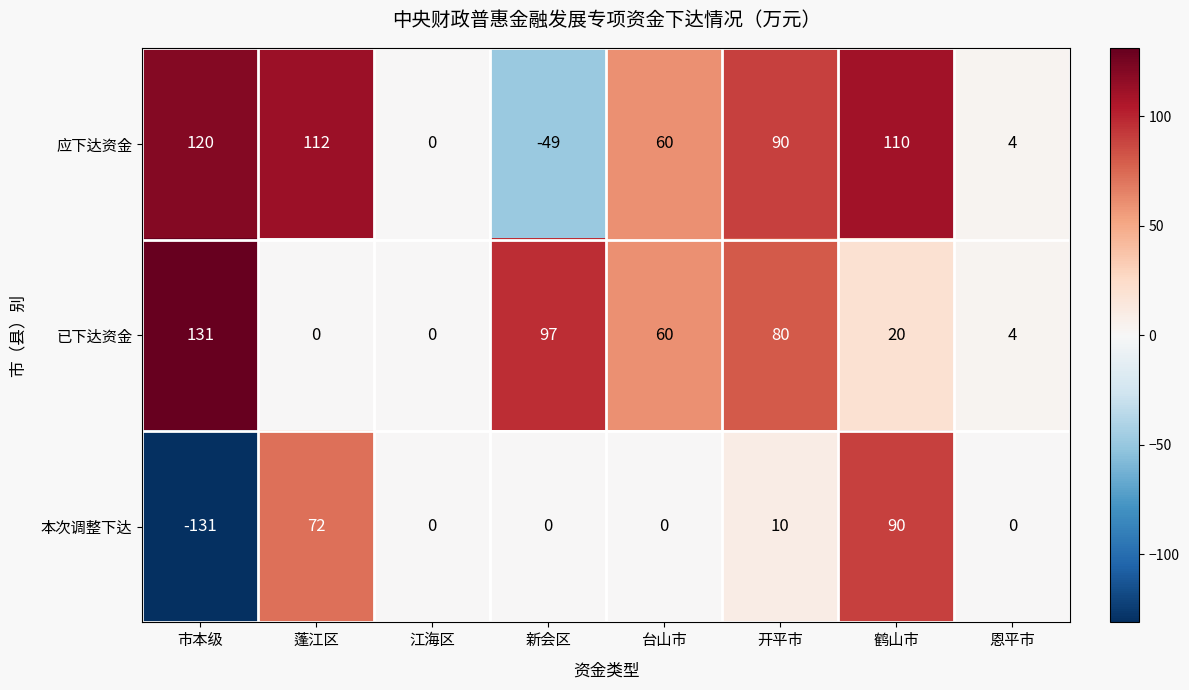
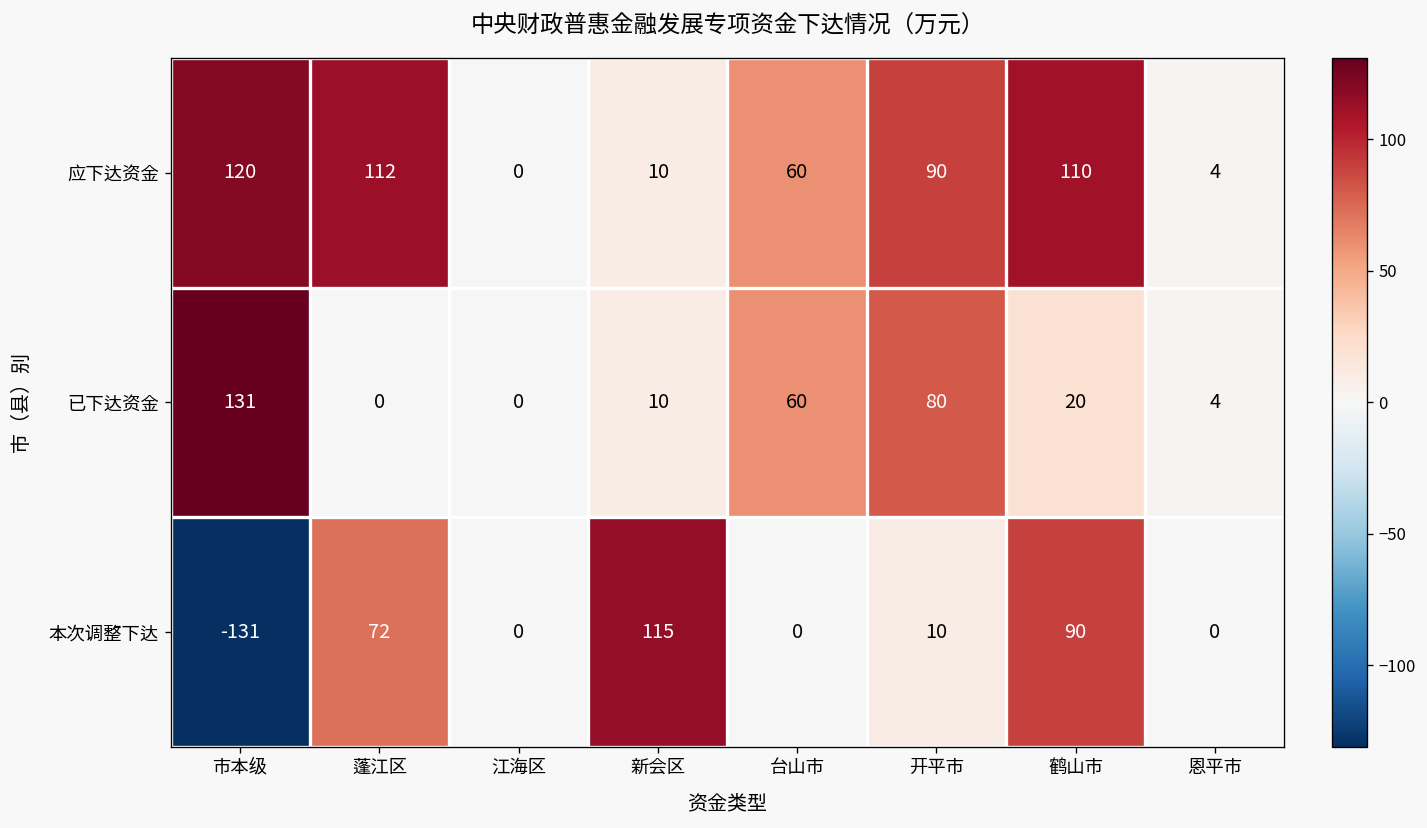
应下达资金, 新会区: -49 -> 10
已下达资金, 新会区: 97 -> 10
本次调整下达, 新会区: 0 -> 115
